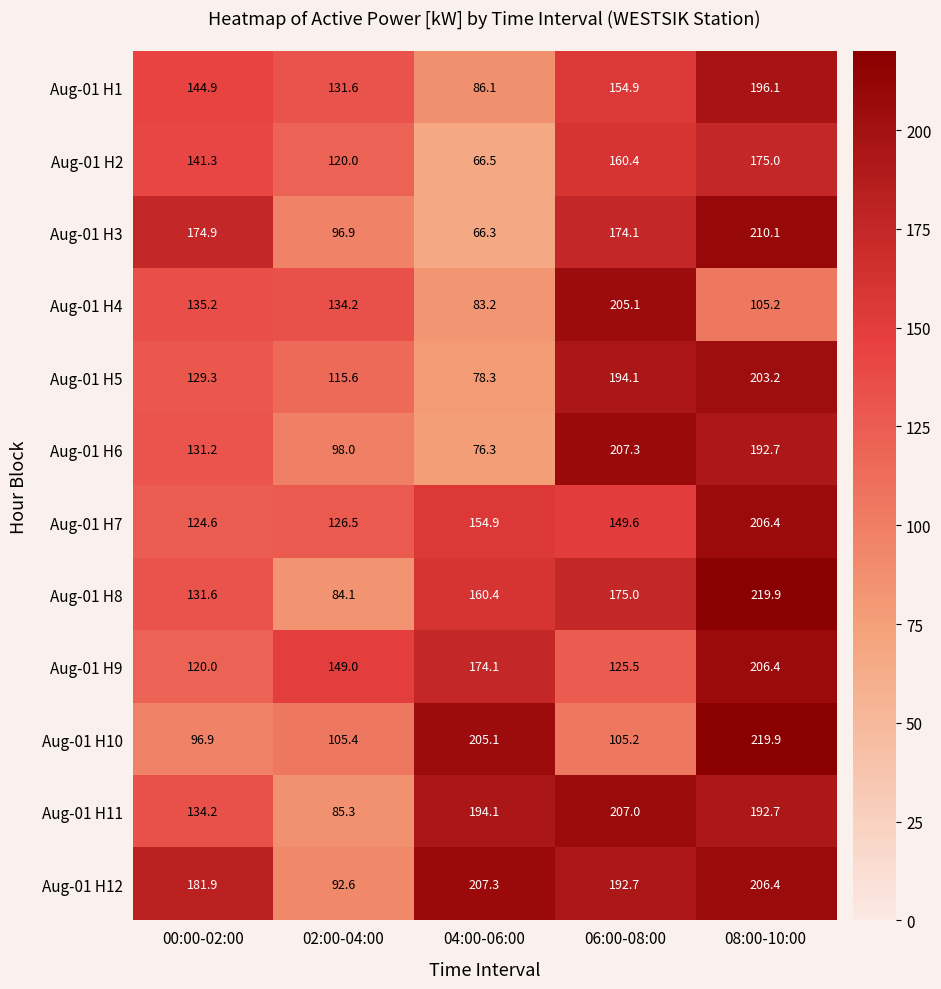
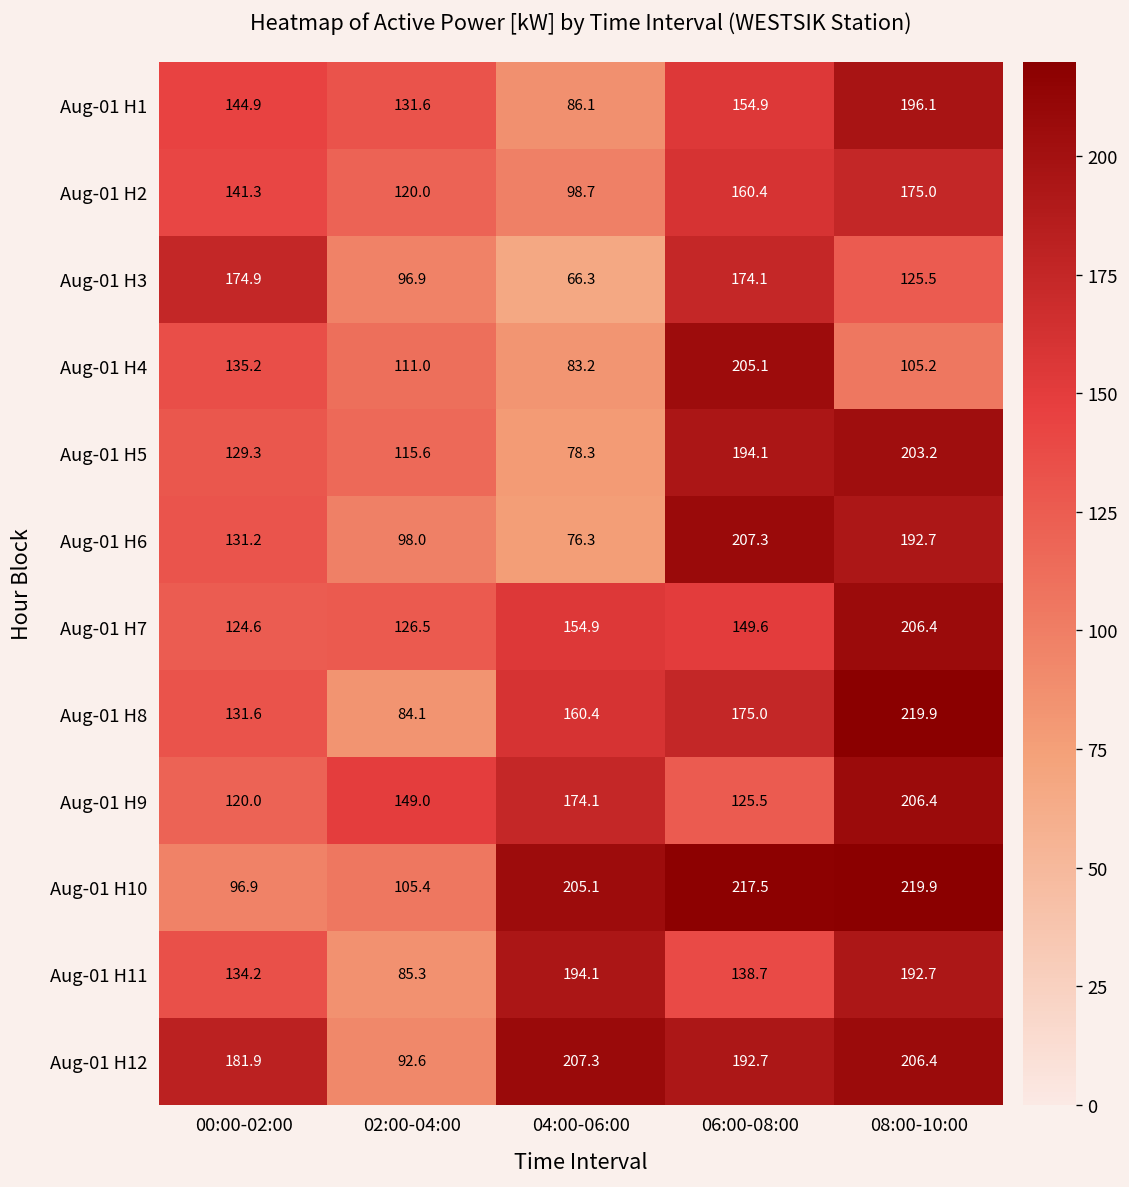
Aug-01 H2, 04:00-06:00: 66.5 -> 98.7
Aug-01 H3, 08:00-10:00: 210.1 -> 125.5
Aug-01 H4, 02:00-04:00: 134.2 -> 111.0
Aug-01 H10, 06:00-08:00: 105.2 -> 217.5
Aug-01 H11, 06:00-08:00: 207.0 -> 138.7
